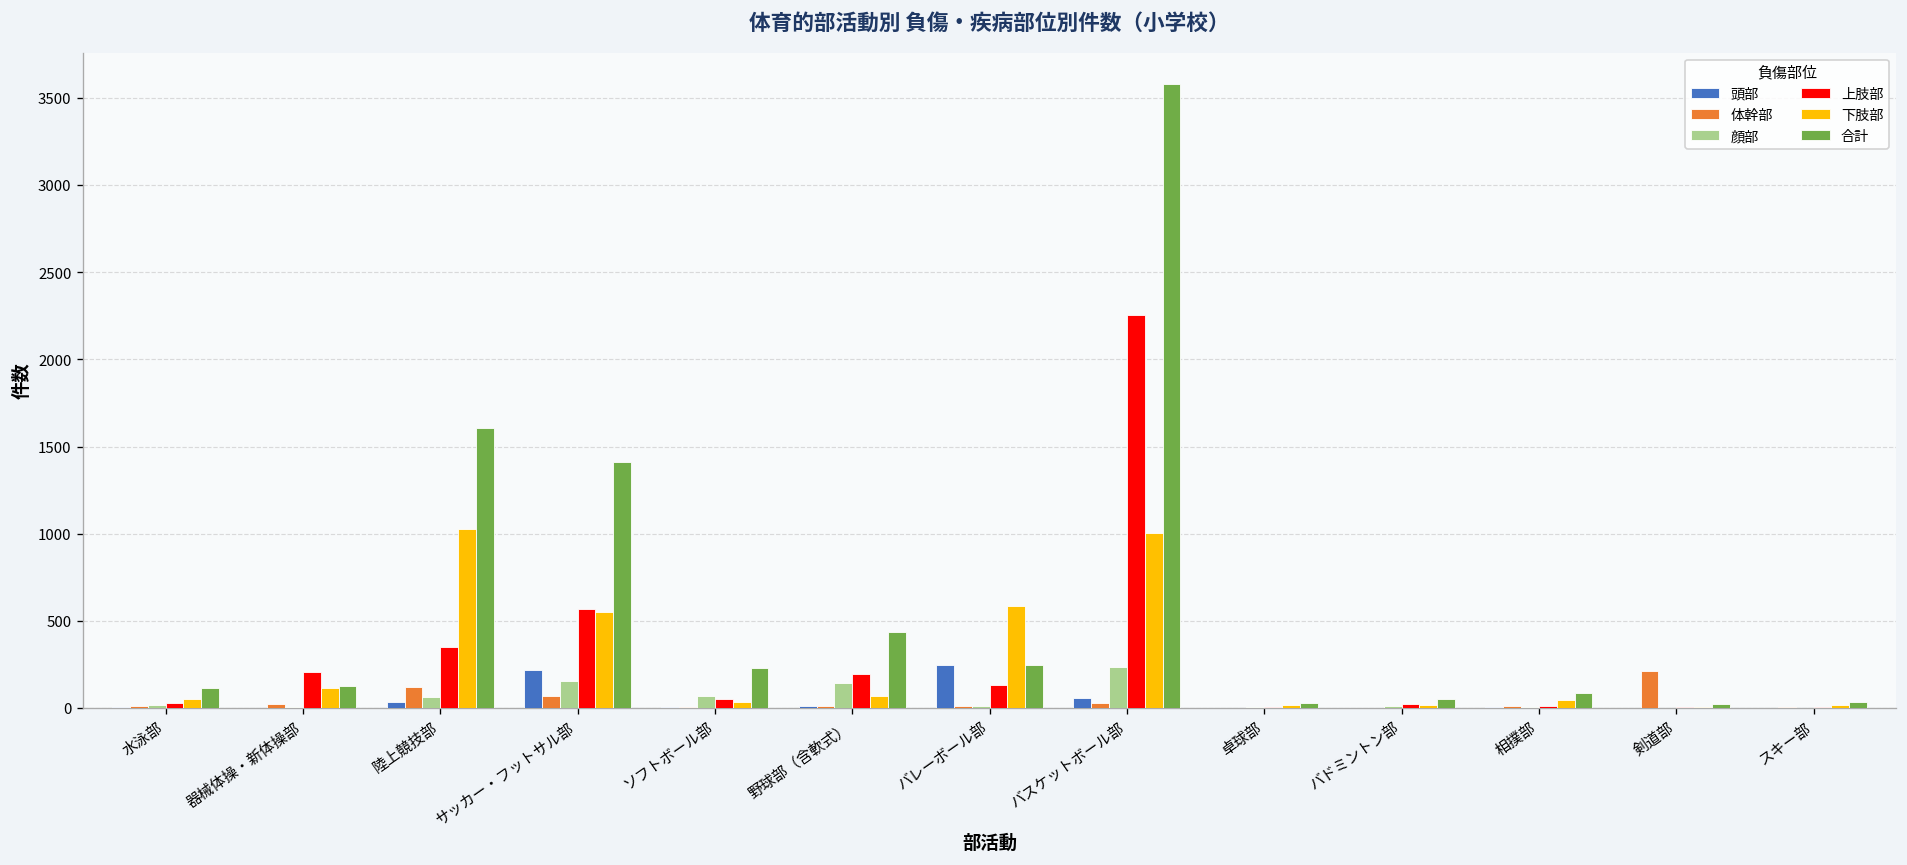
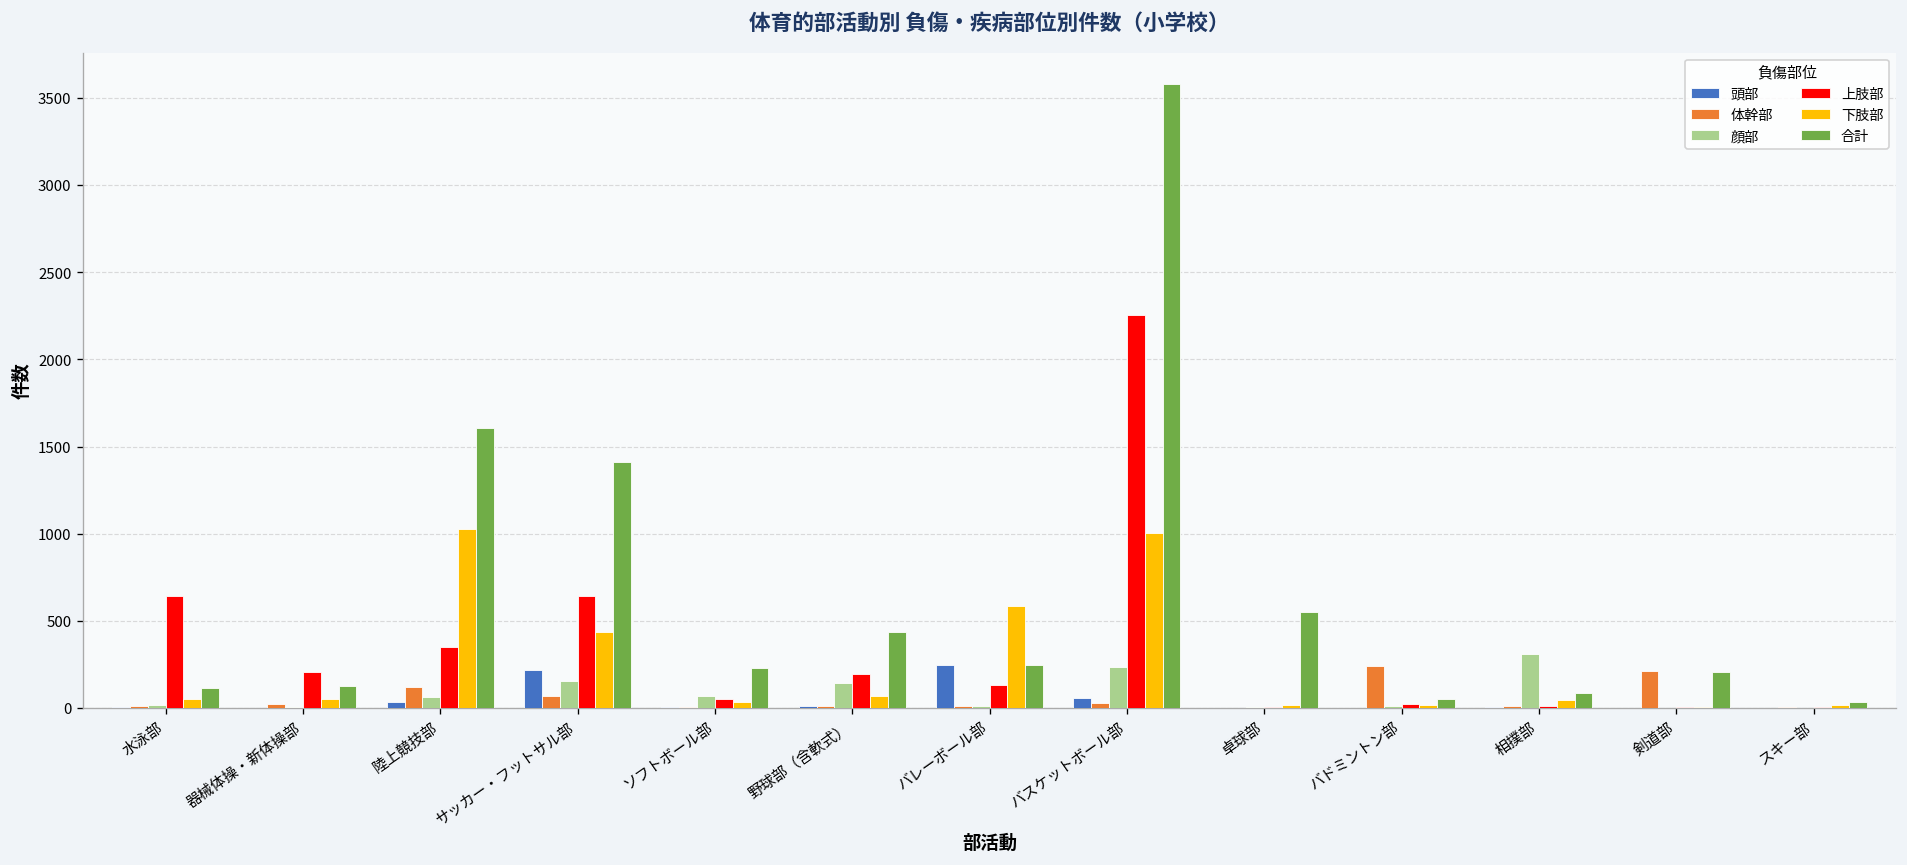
上肢部, 水泳部: 30 -> 640
下肢部, 器械体操・新体操部: 110 -> 50
上肢部, サッカー・フットサル部: 570 -> 640
下肢部, サッカー・フットサル部: 550 -> 440
合計, 卓球部: 30 -> 550
体幹部, バドミントン部: 0 -> 240
顔部, 相撲部: 0 -> 310
合計, 剣道部: 20 -> 210
